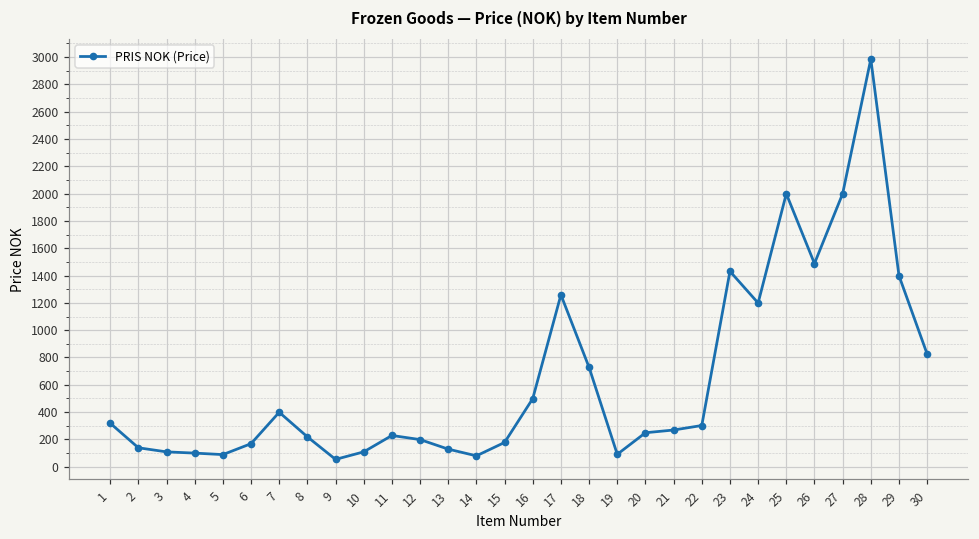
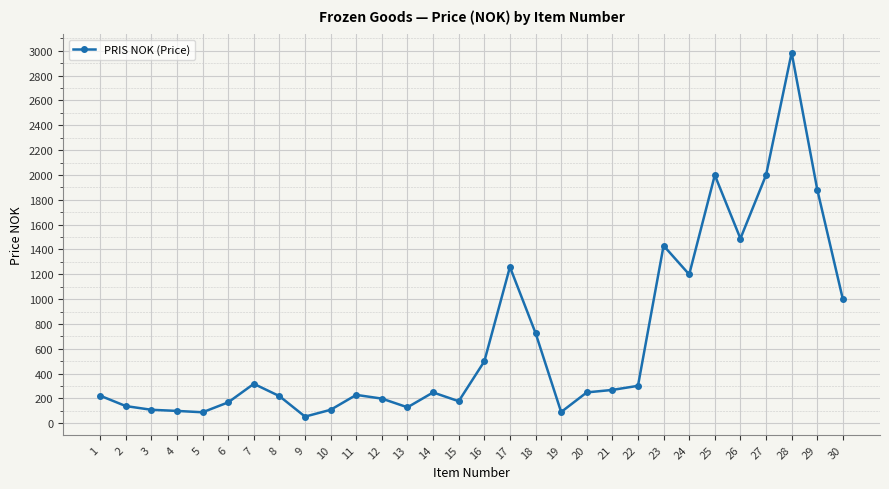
1: 320 -> 220
7: 400 -> 320
14: 80 -> 250
29: 1400 -> 1880
30: 830 -> 1000
